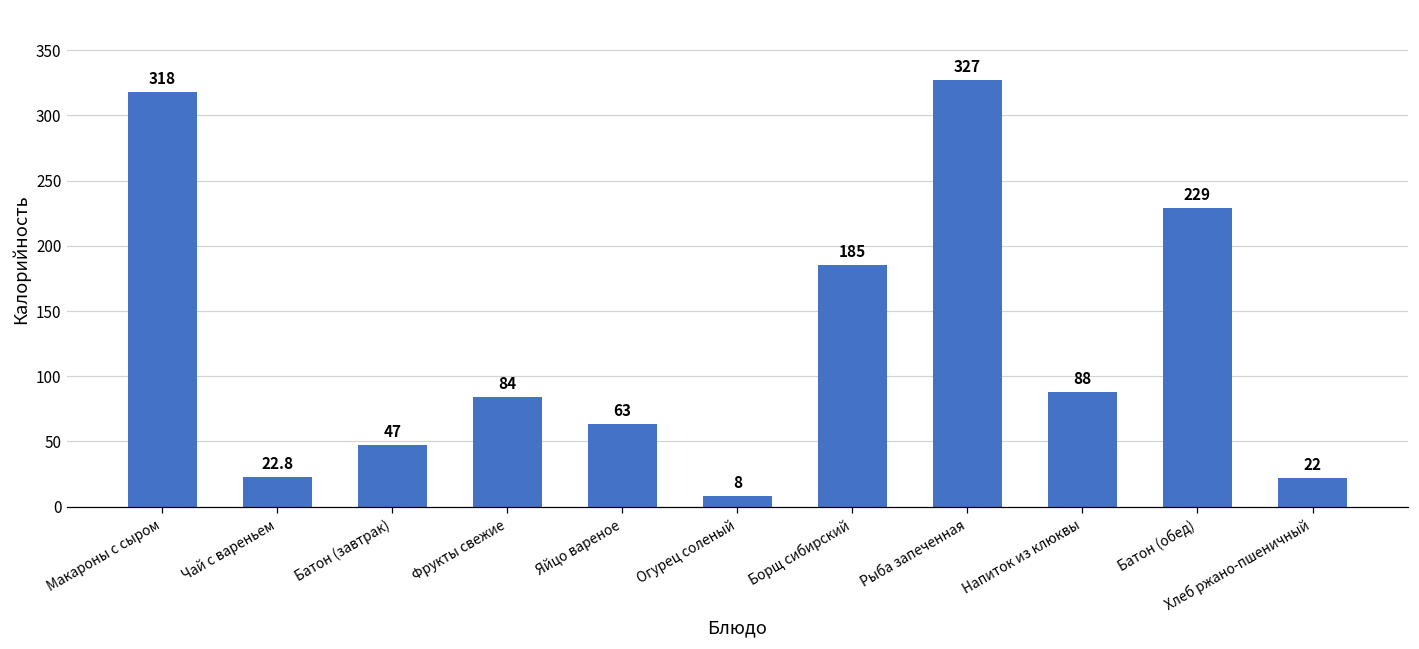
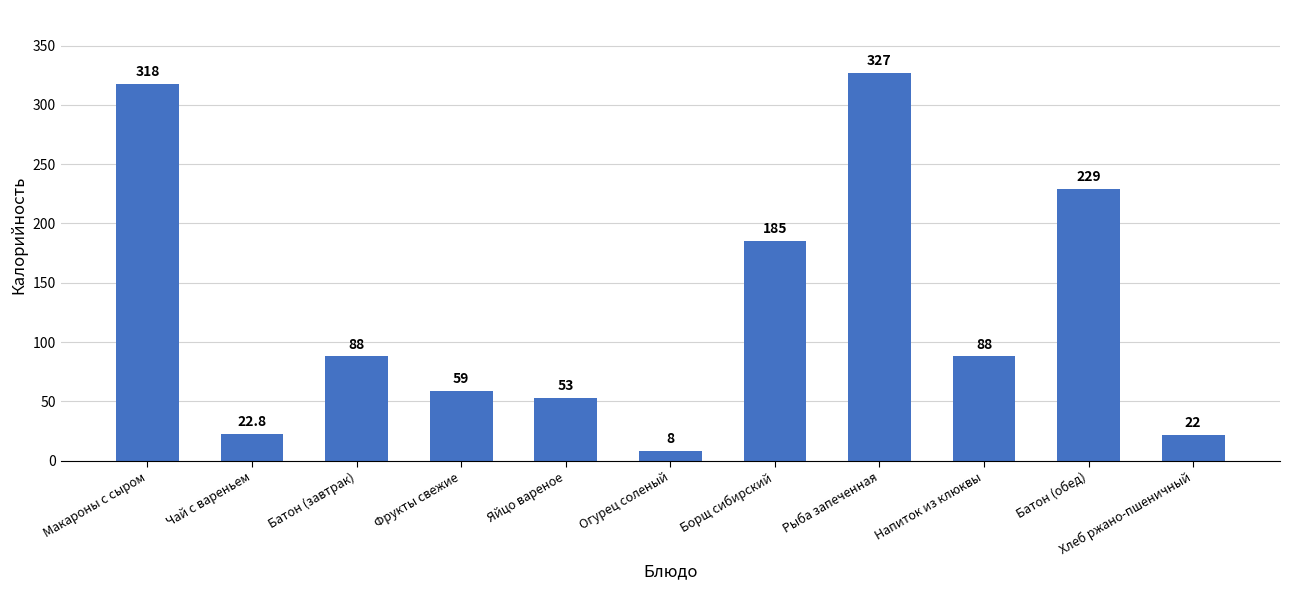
Батон (завтрак): 47 -> 88
Фрукты свежие: 84 -> 59
Яйцо вареное: 63 -> 53
